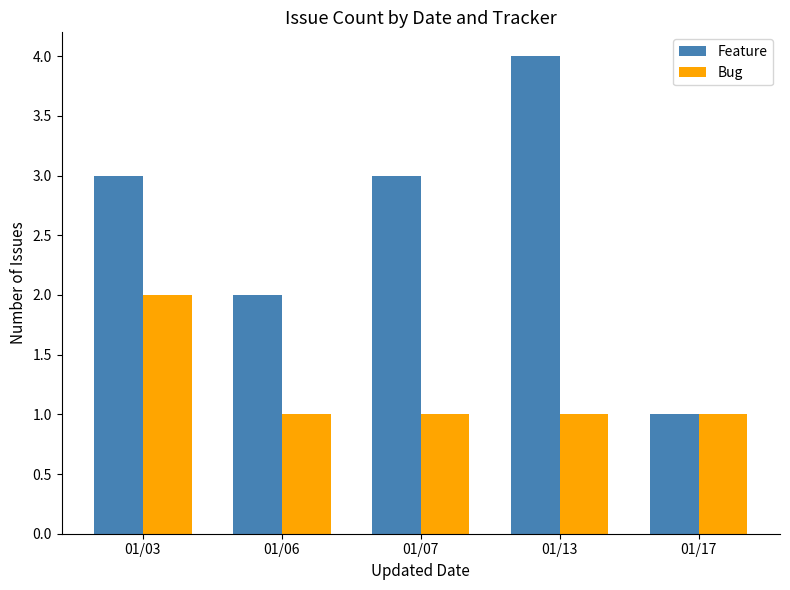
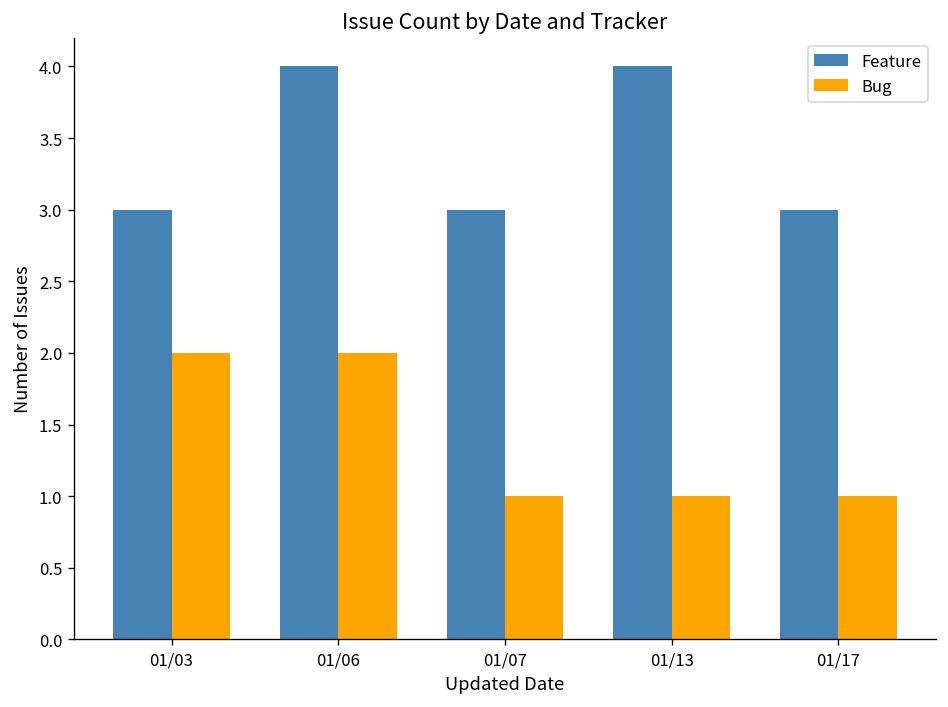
Feature, 01/06: 2 -> 4
Bug, 01/06: 1 -> 2
Feature, 01/17: 1 -> 3
